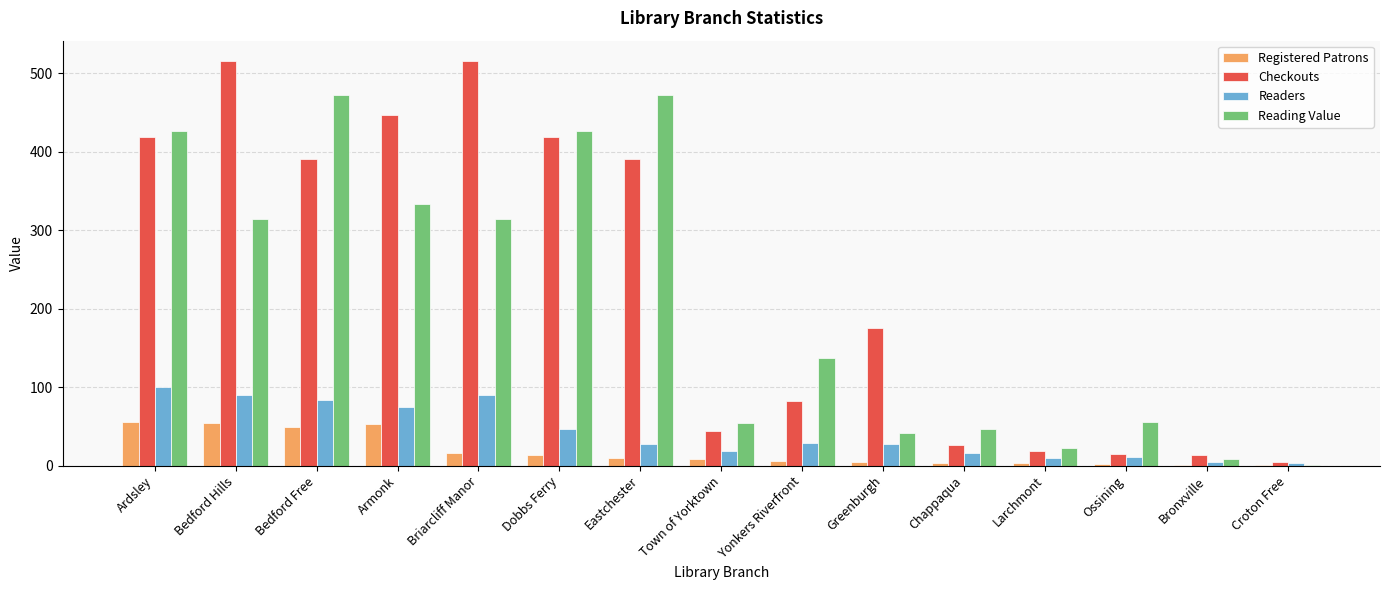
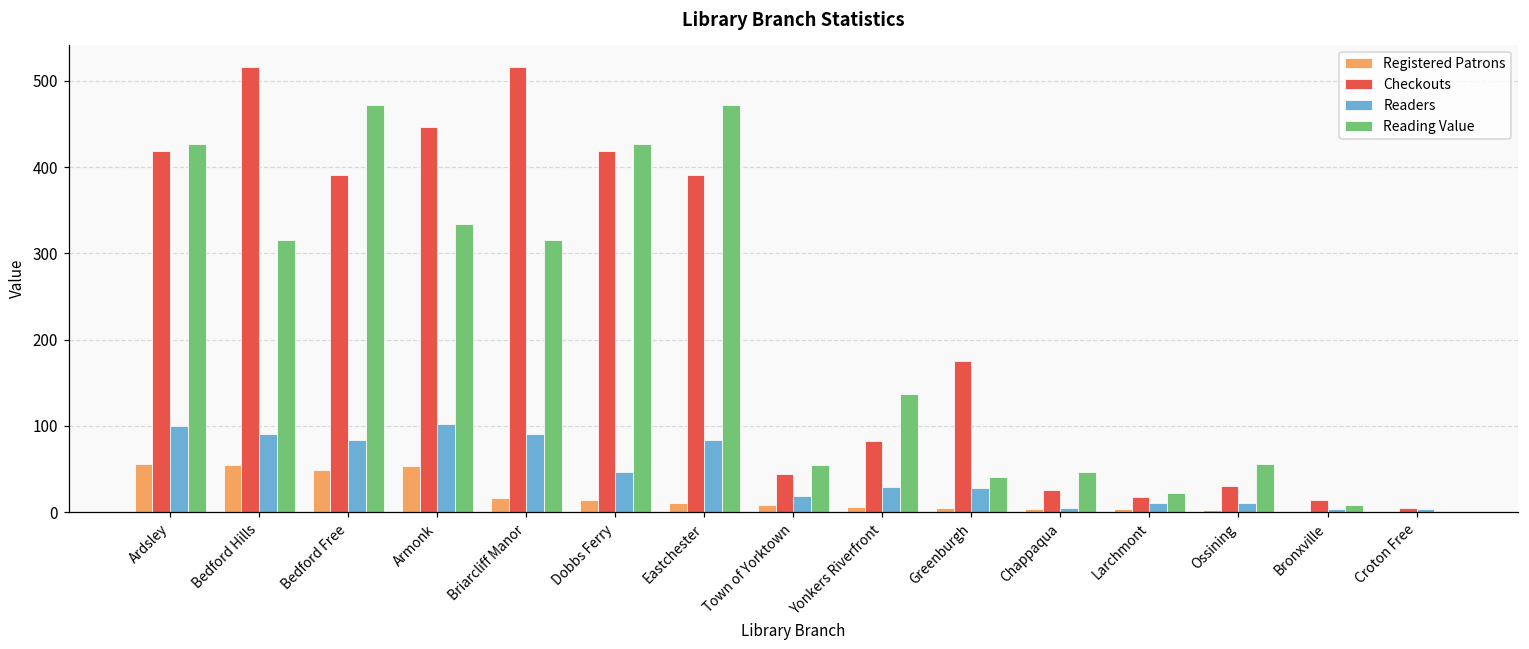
Readers, Armonk: 80 -> 100
Readers, Eastchester: 30 -> 80
Readers, Chappaqua: 20 -> 10
Checkouts, Ossining: 20 -> 30
